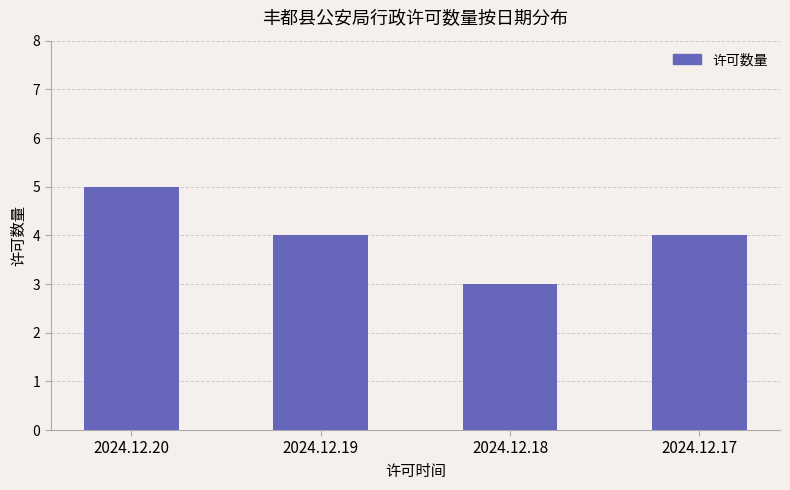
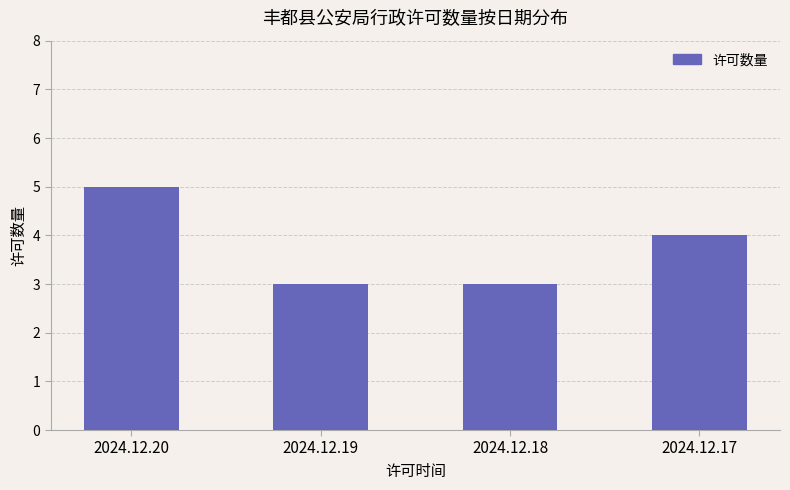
2024.12.19: 4 -> 3
